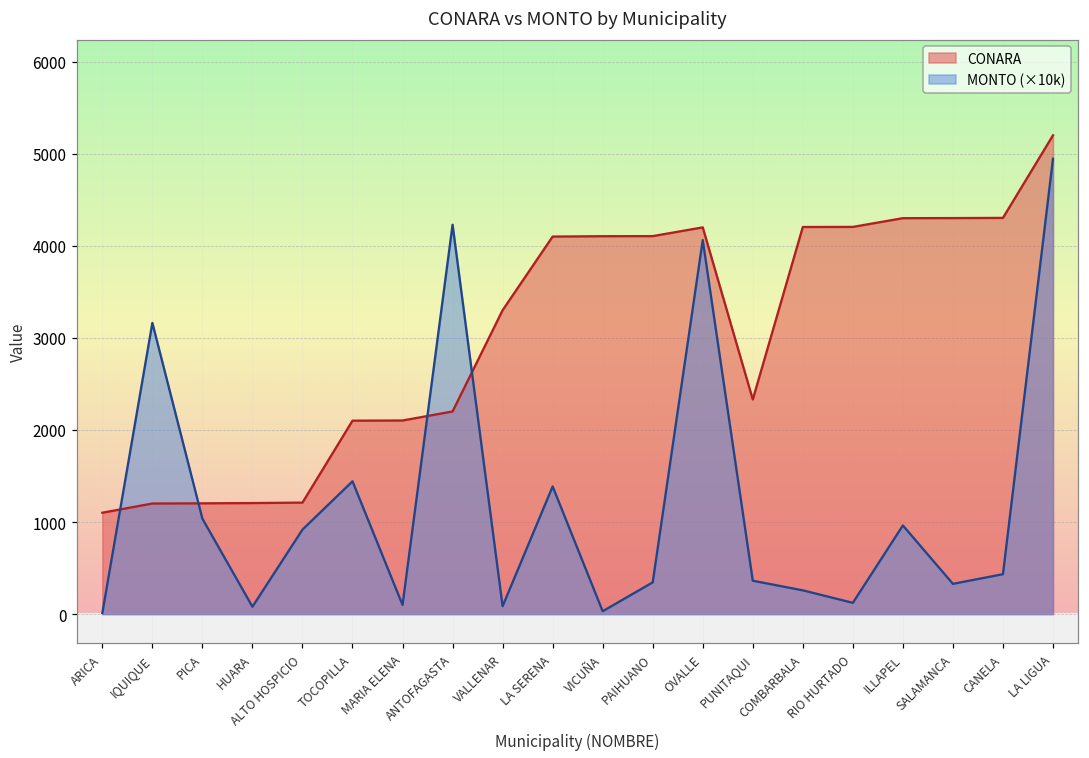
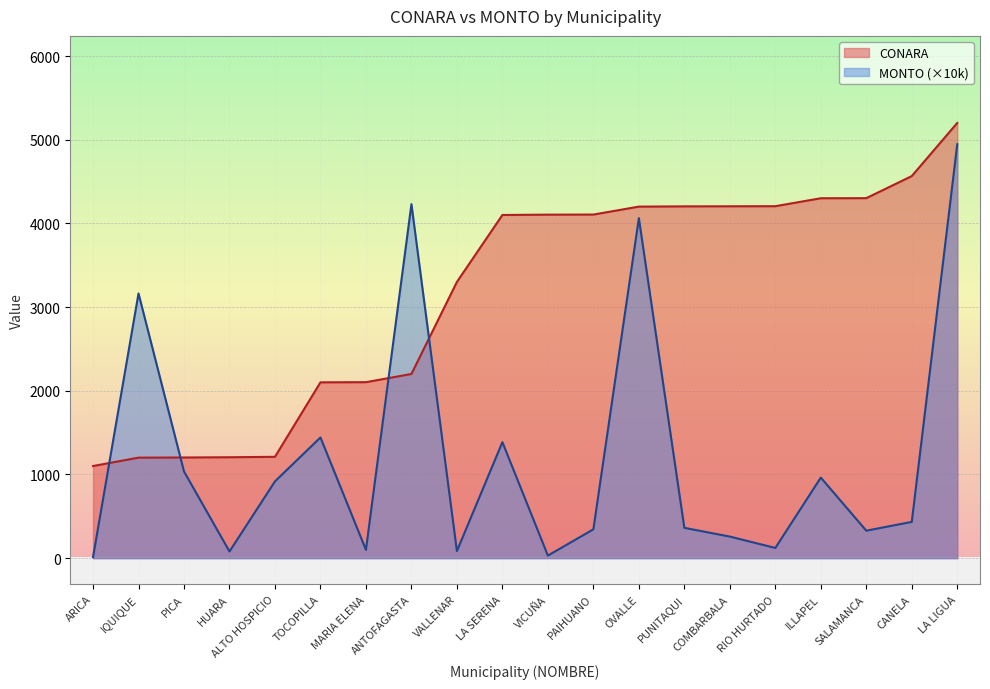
CONARA, PUNITAQUI: 2300 -> 4200
CONARA, CANELA: 4300 -> 4600
